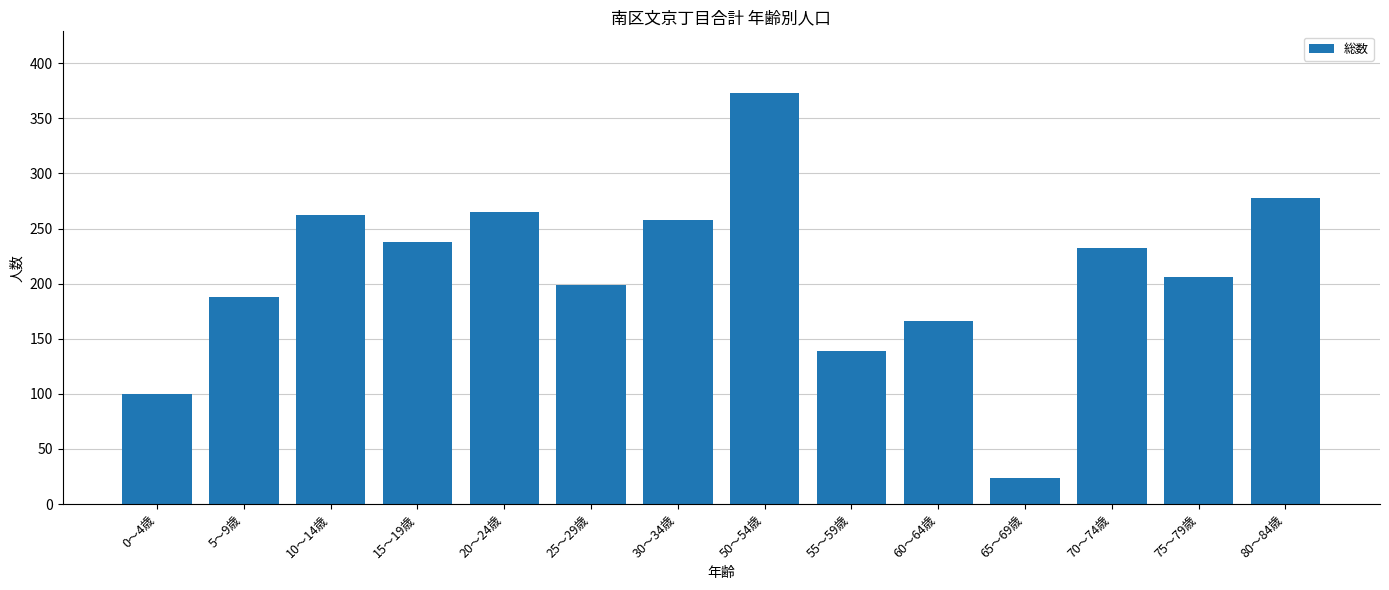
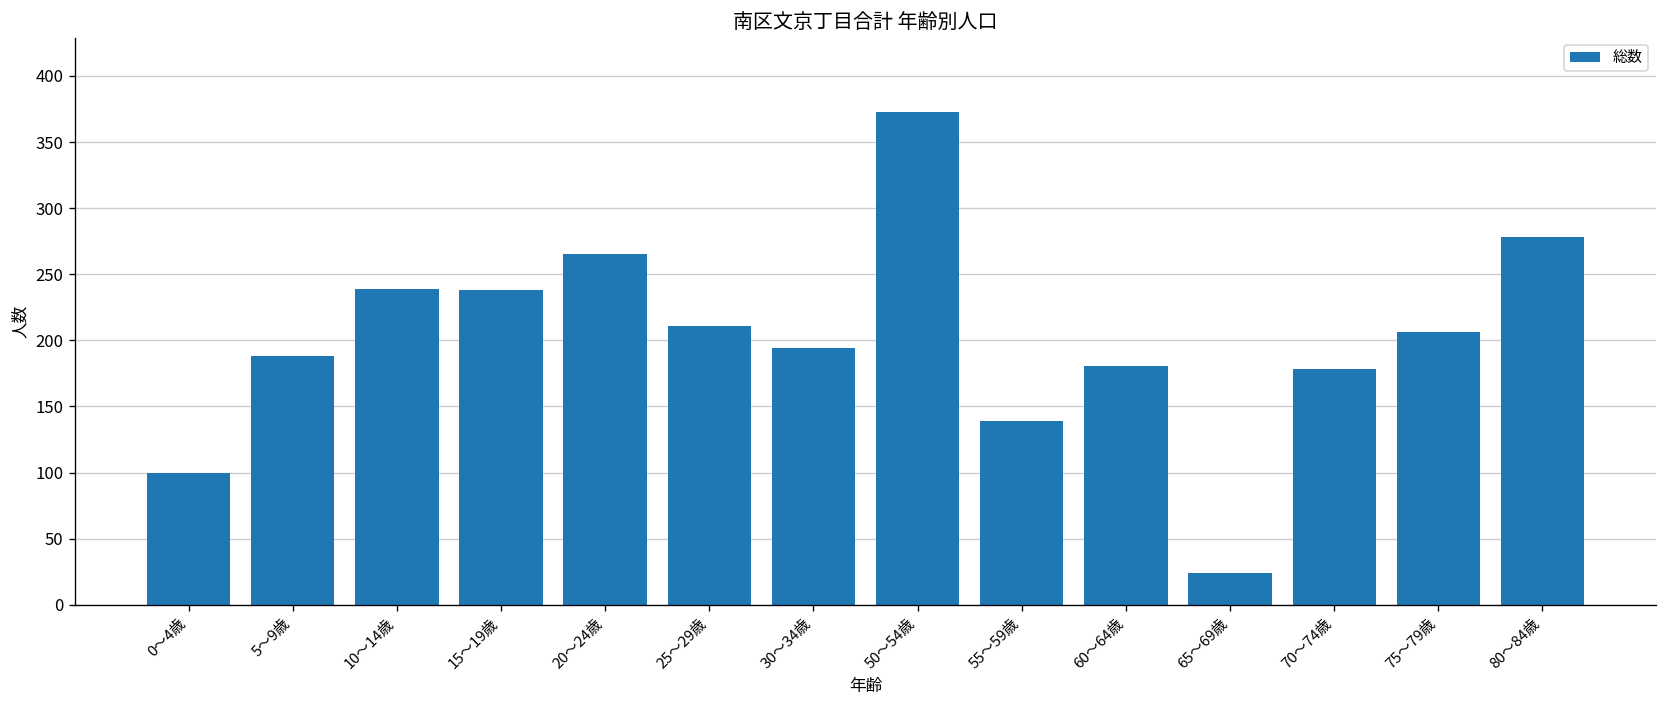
10～14歳: 262 -> 239
25～29歳: 199 -> 211
30～34歳: 258 -> 194
60～64歳: 166 -> 181
70～74歳: 232 -> 178
